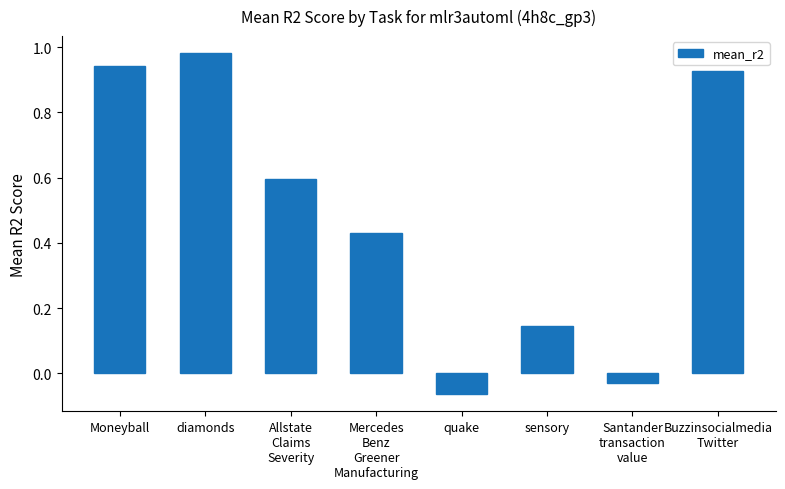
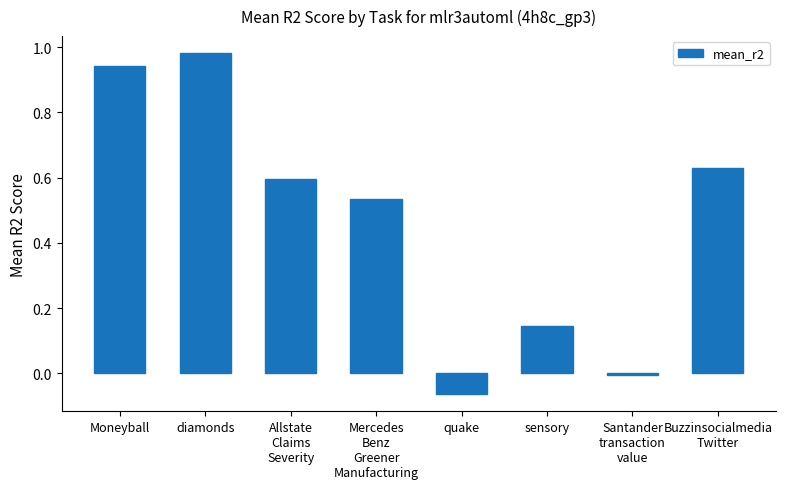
Mercedes Benz Greener Manufacturing: 0.43 -> 0.54
Santander transaction value: -0.03 -> -0.01
Buzzinsocialmedia Twitter: 0.93 -> 0.63
